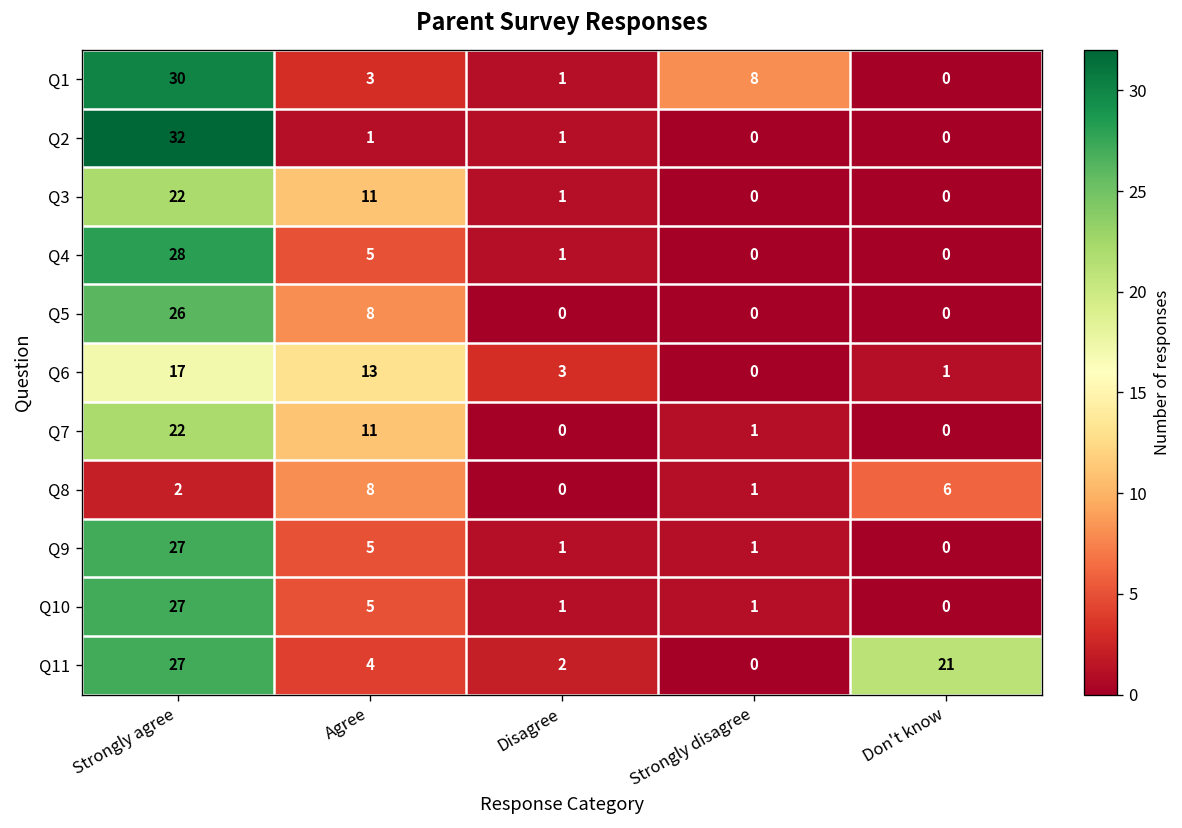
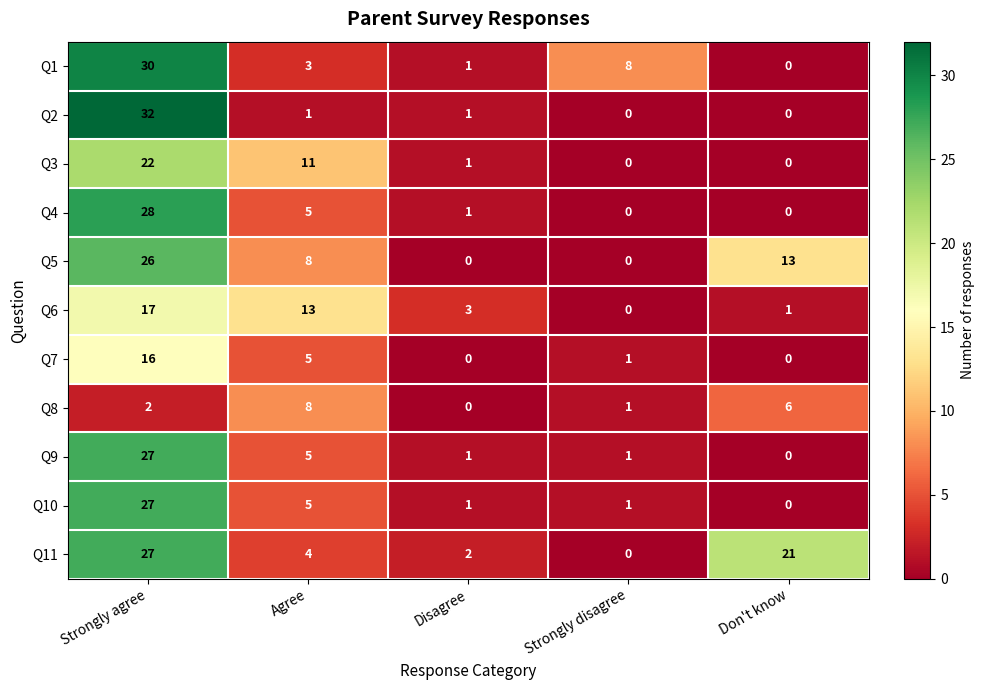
Q5, Don't know: 0 -> 13
Q7, Strongly agree: 22 -> 16
Q7, Agree: 11 -> 5
